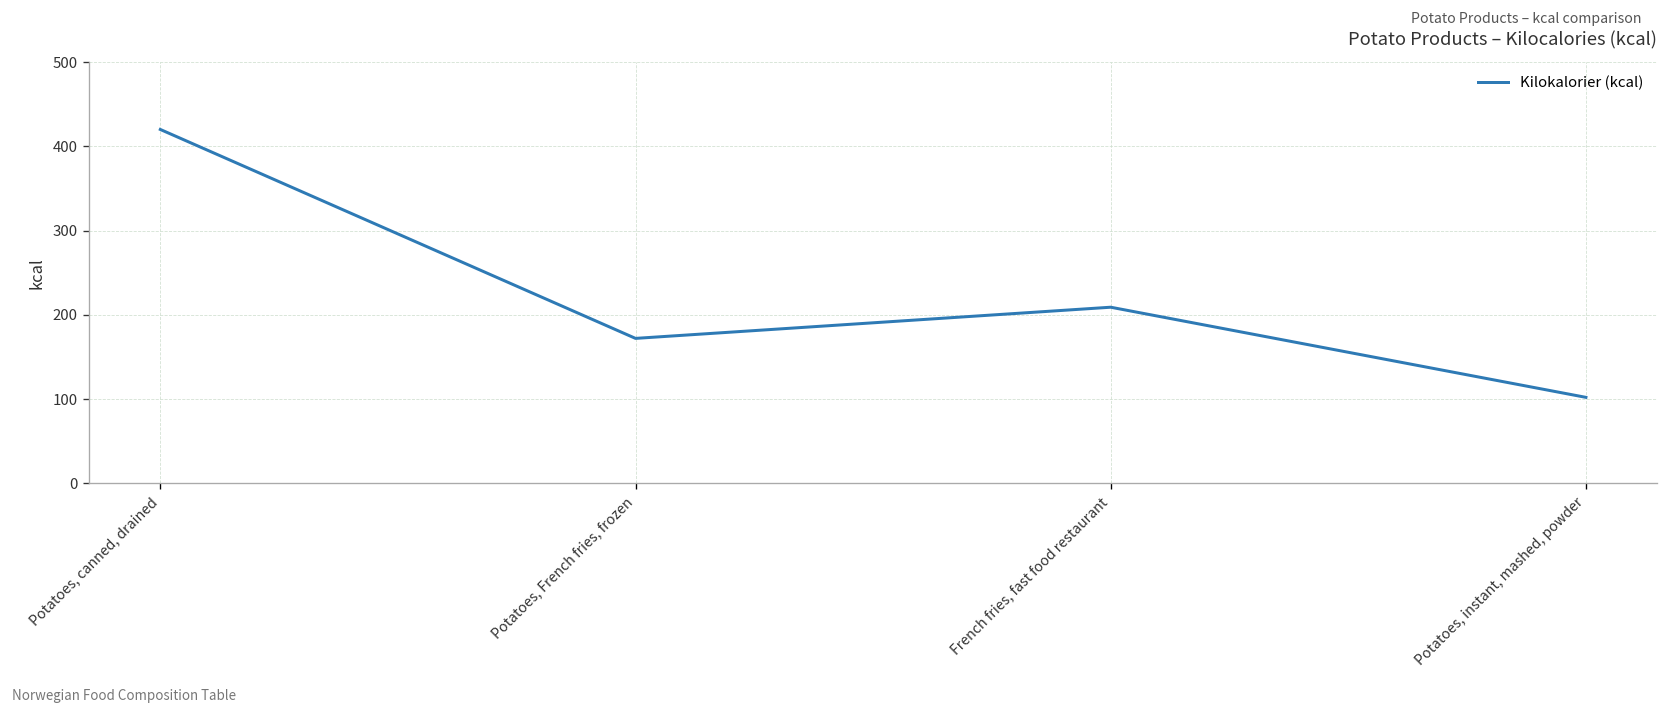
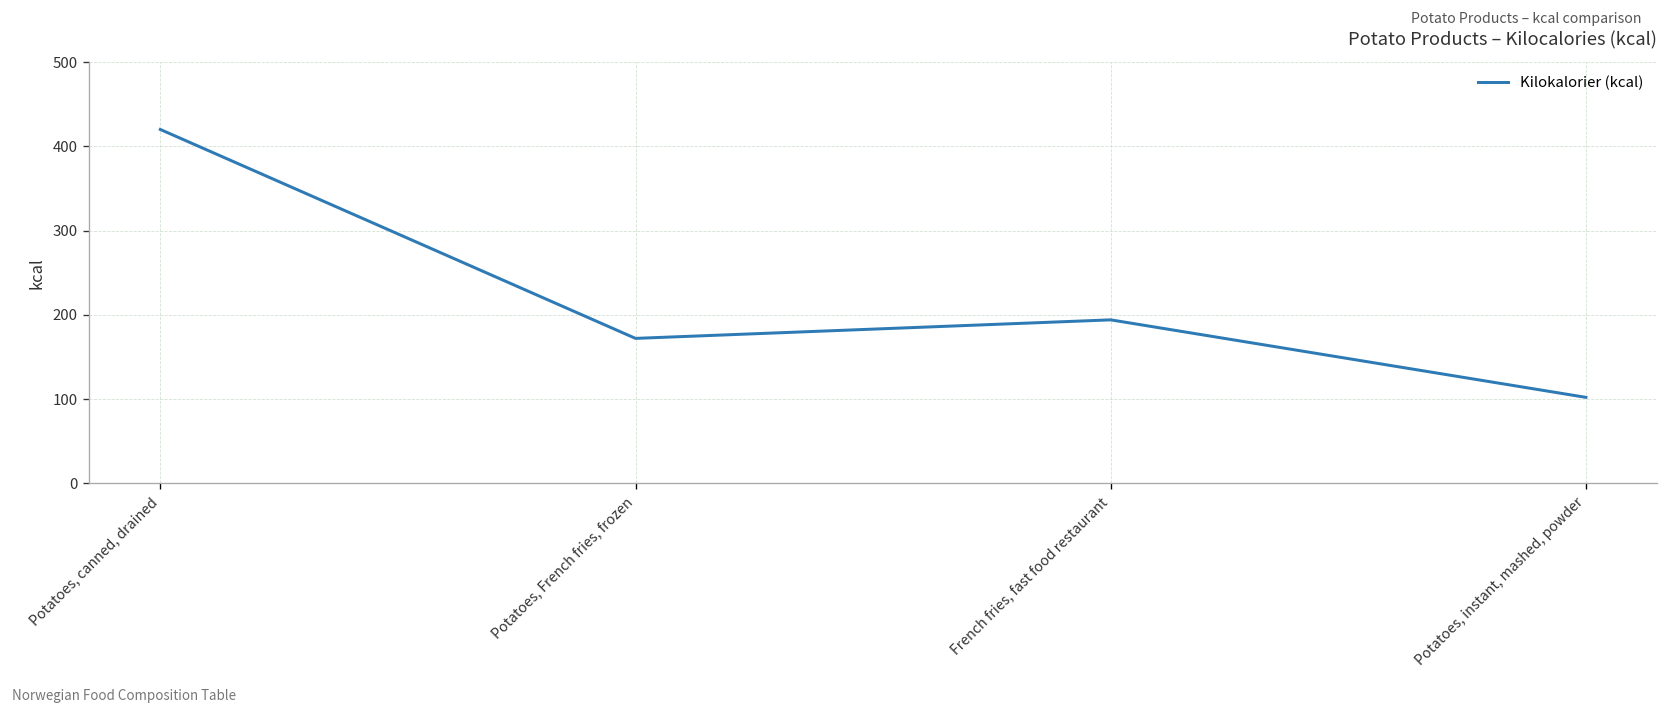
French fries, fast food restaurant: 210 -> 190
